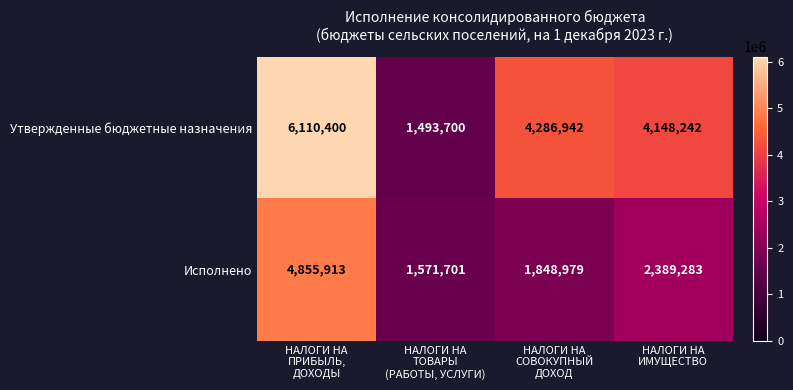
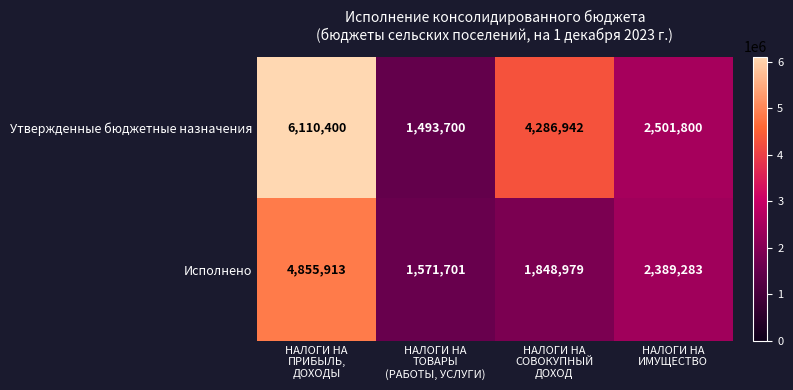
Утвержденные бюджетные назначения, НАЛОГИ НА ИМУЩЕСТВО: 4,148,242 -> 2,501,800
